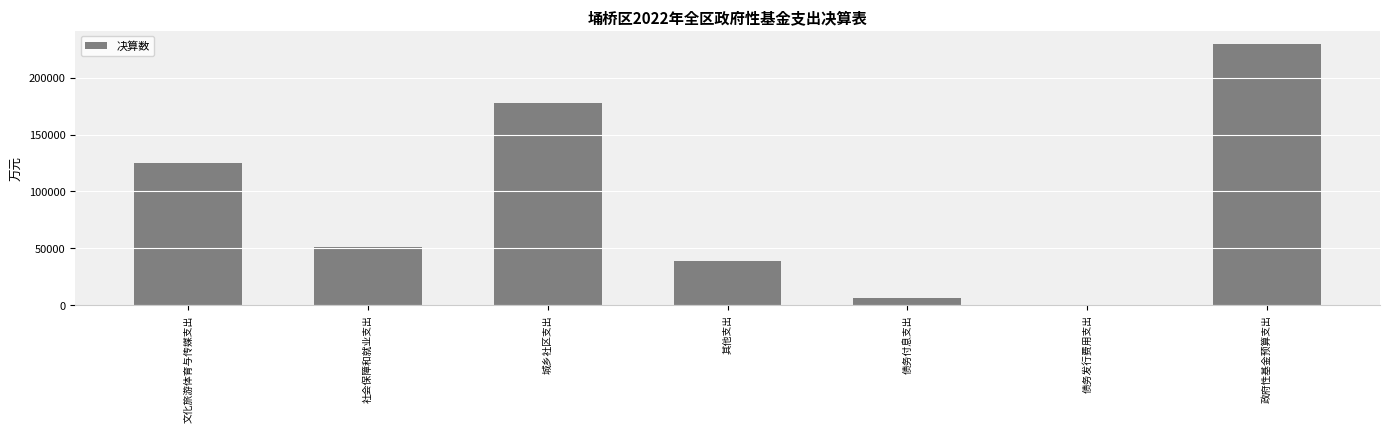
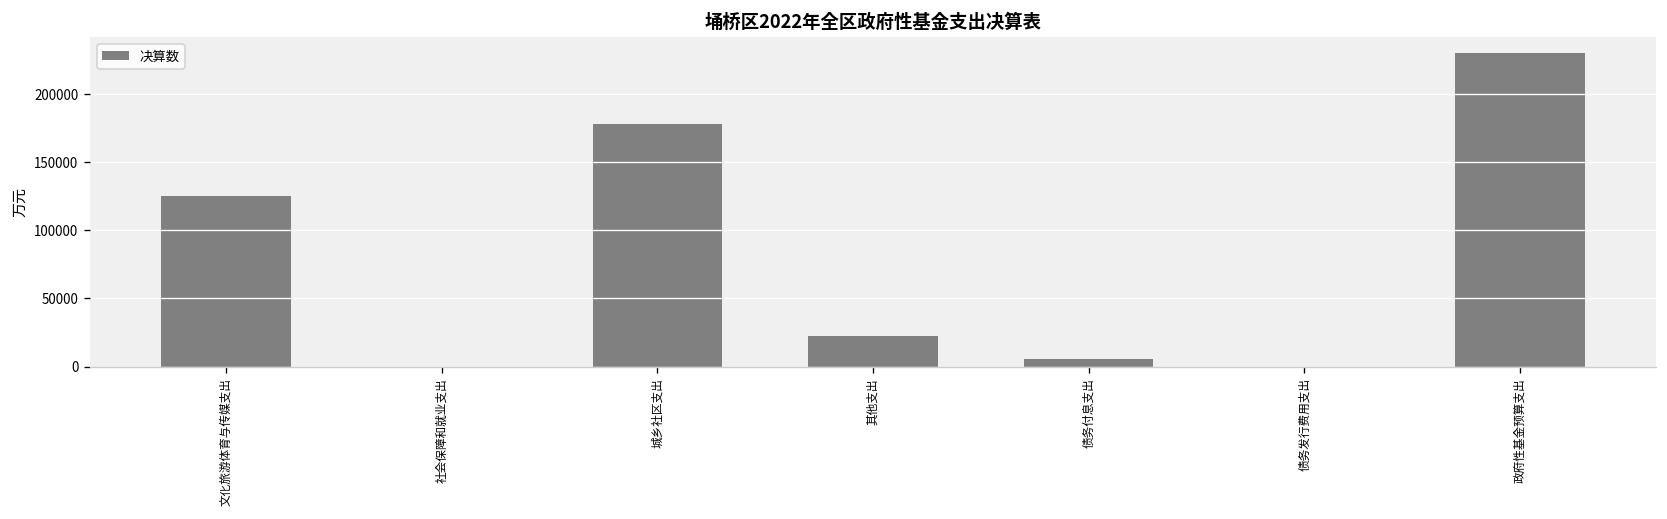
社会保障和就业支出: 51000 -> 0
其他支出: 38000 -> 23000
